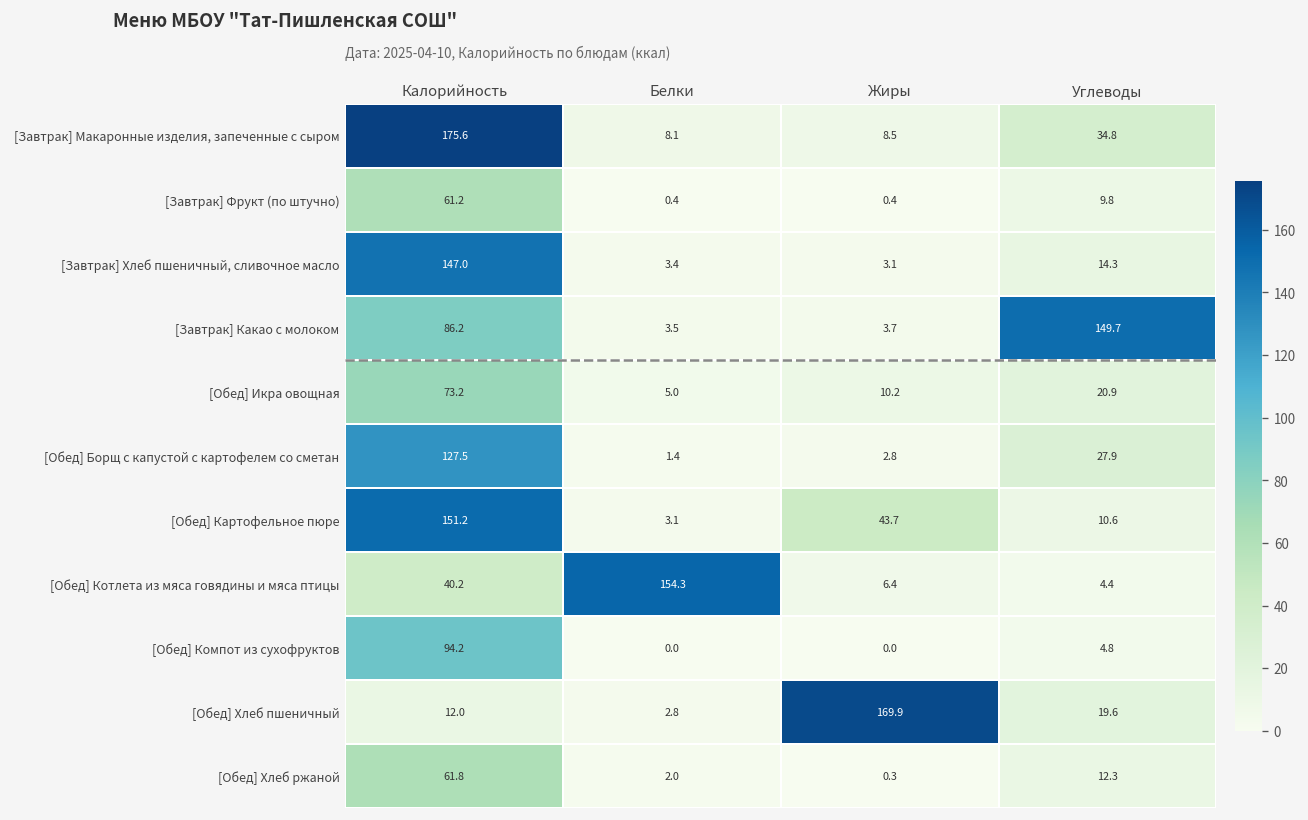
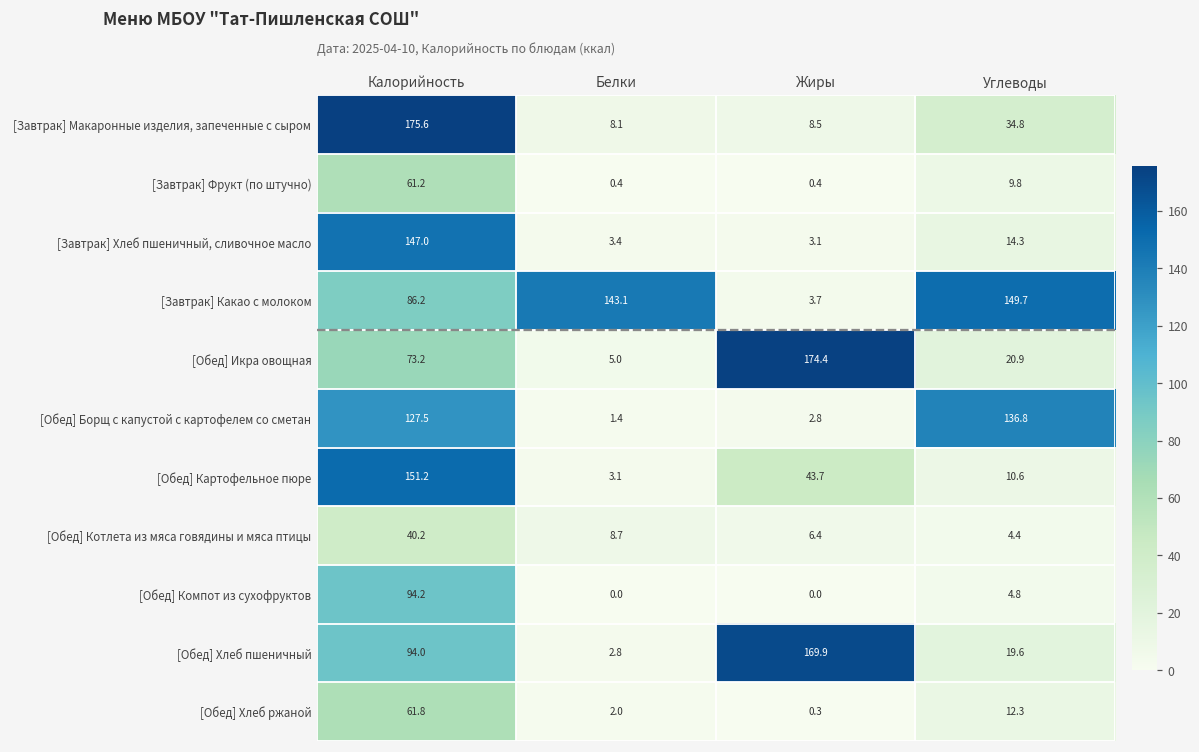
[Завтрак] Какао с молоком, Белки: 3.5 -> 143.1
[Обед] Икра овощная, Жиры: 10.2 -> 174.4
[Обед] Борщ с капустой с картофелем со сметан, Углеводы: 27.9 -> 136.8
[Обед] Котлета из мяса говядины и мяса птицы, Белки: 154.3 -> 8.7
[Обед] Хлеб пшеничный, Калорийность: 12.0 -> 94.0
